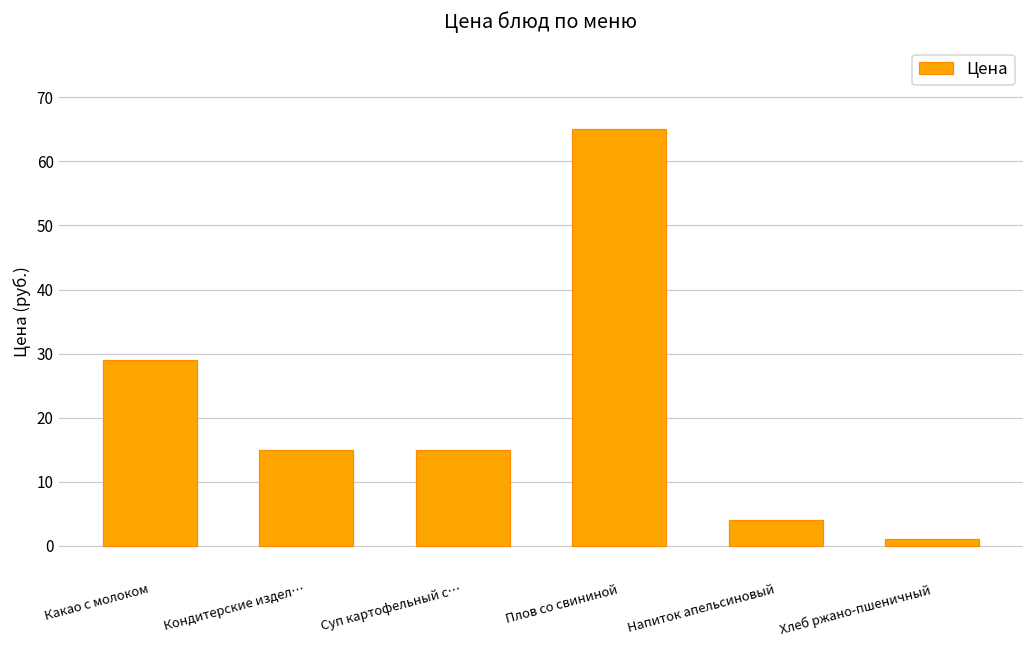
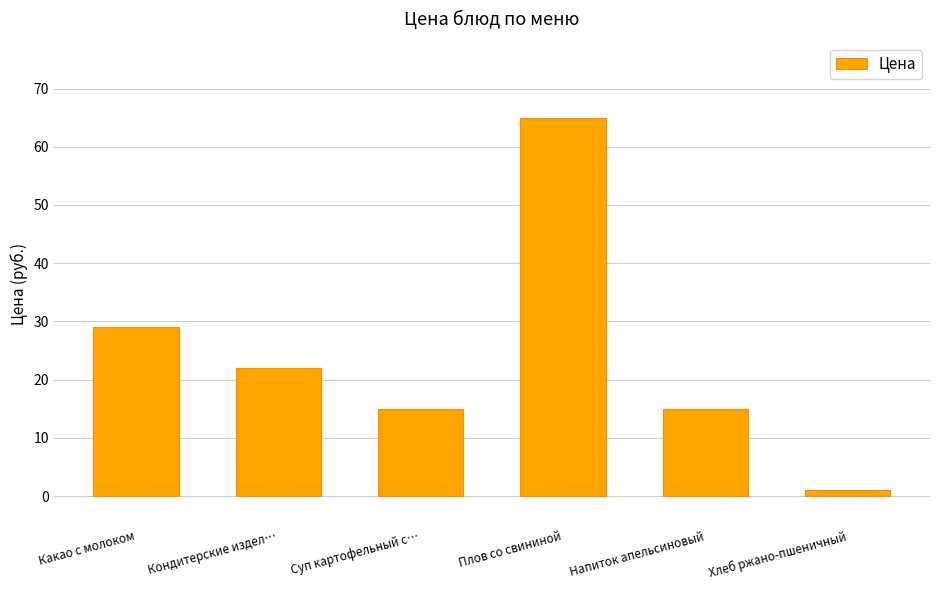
Кондитерские издел…: 15 -> 22
Напиток апельсиновый: 4 -> 15
